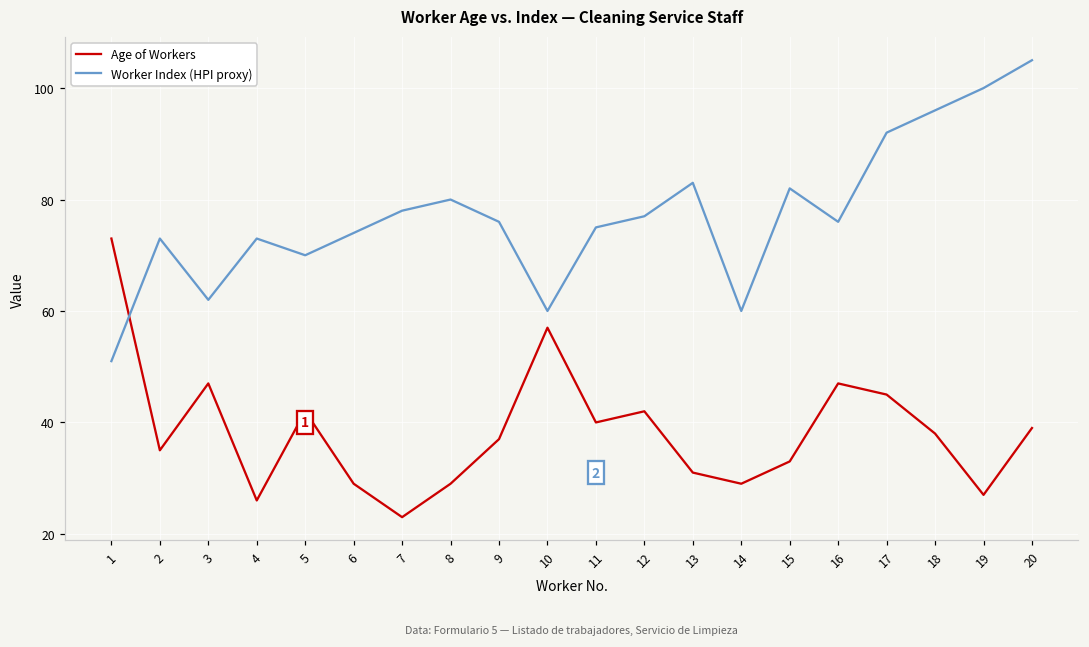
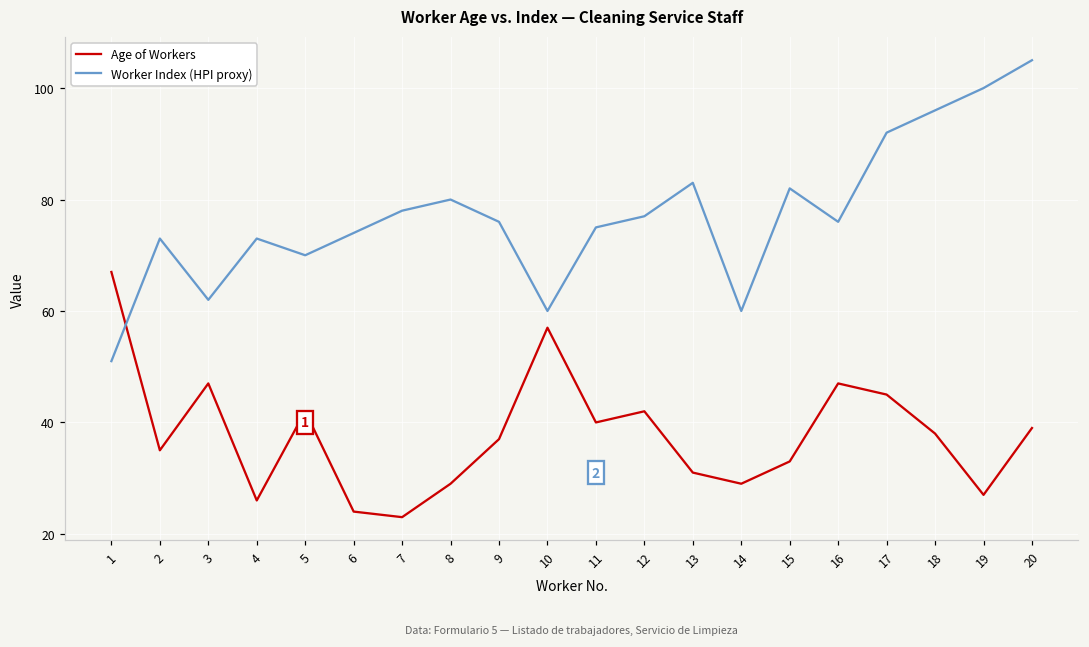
Age of Workers, 1: 73 -> 67
Age of Workers, 6: 29 -> 24
